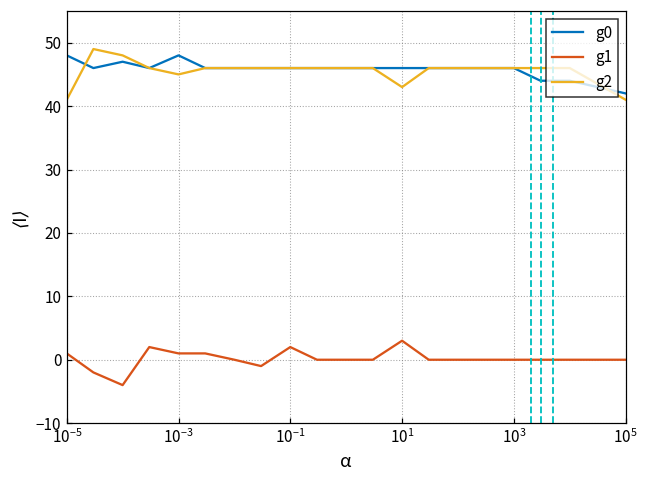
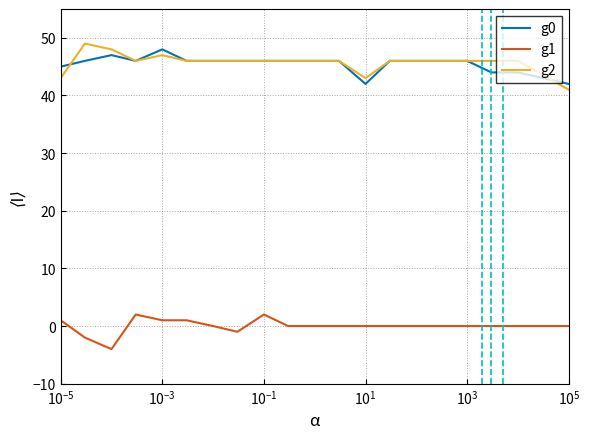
g0, 10^-5: 48 -> 45
g2, 10^-5: 41 -> 43
g2, 10^-3: 45 -> 47
g0, 10^1: 46 -> 42
g1, 10^1: 3 -> 0
